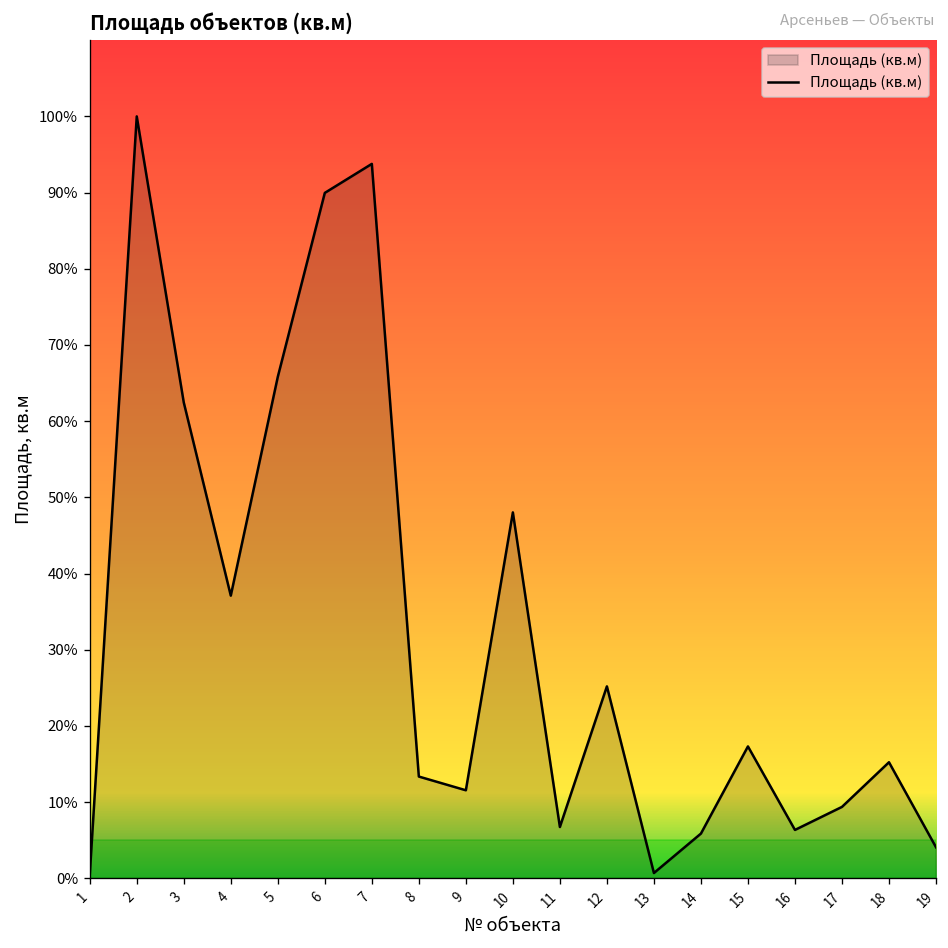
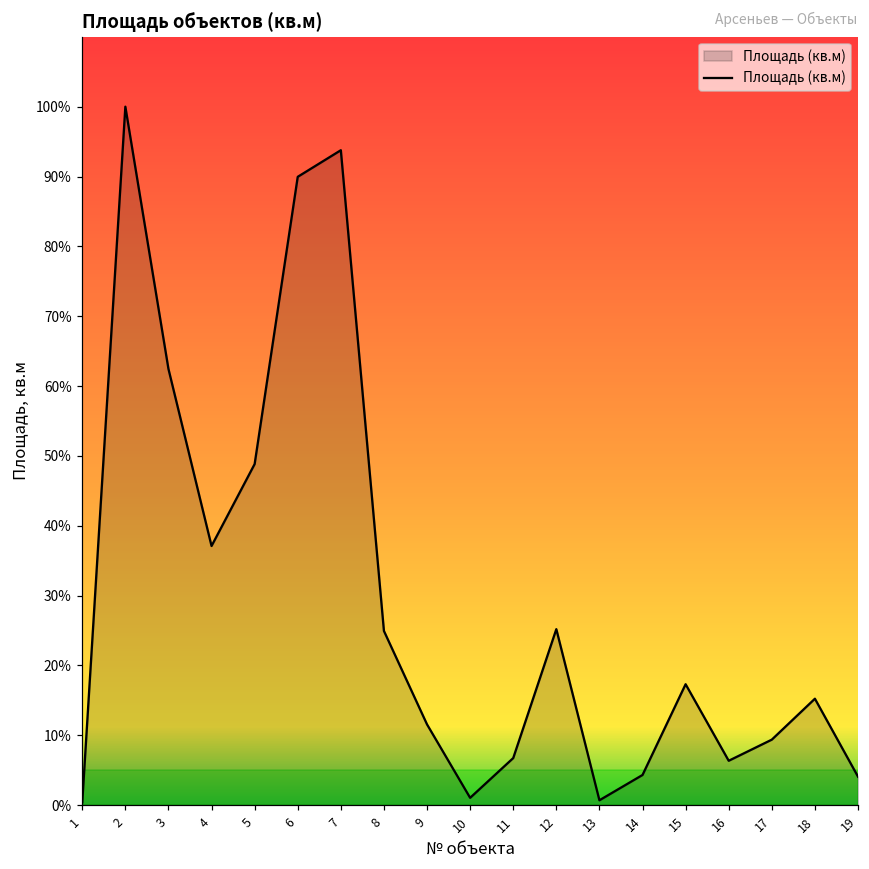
5: 66% -> 49%
8: 13% -> 25%
10: 48% -> 1%
14: 6% -> 4%
